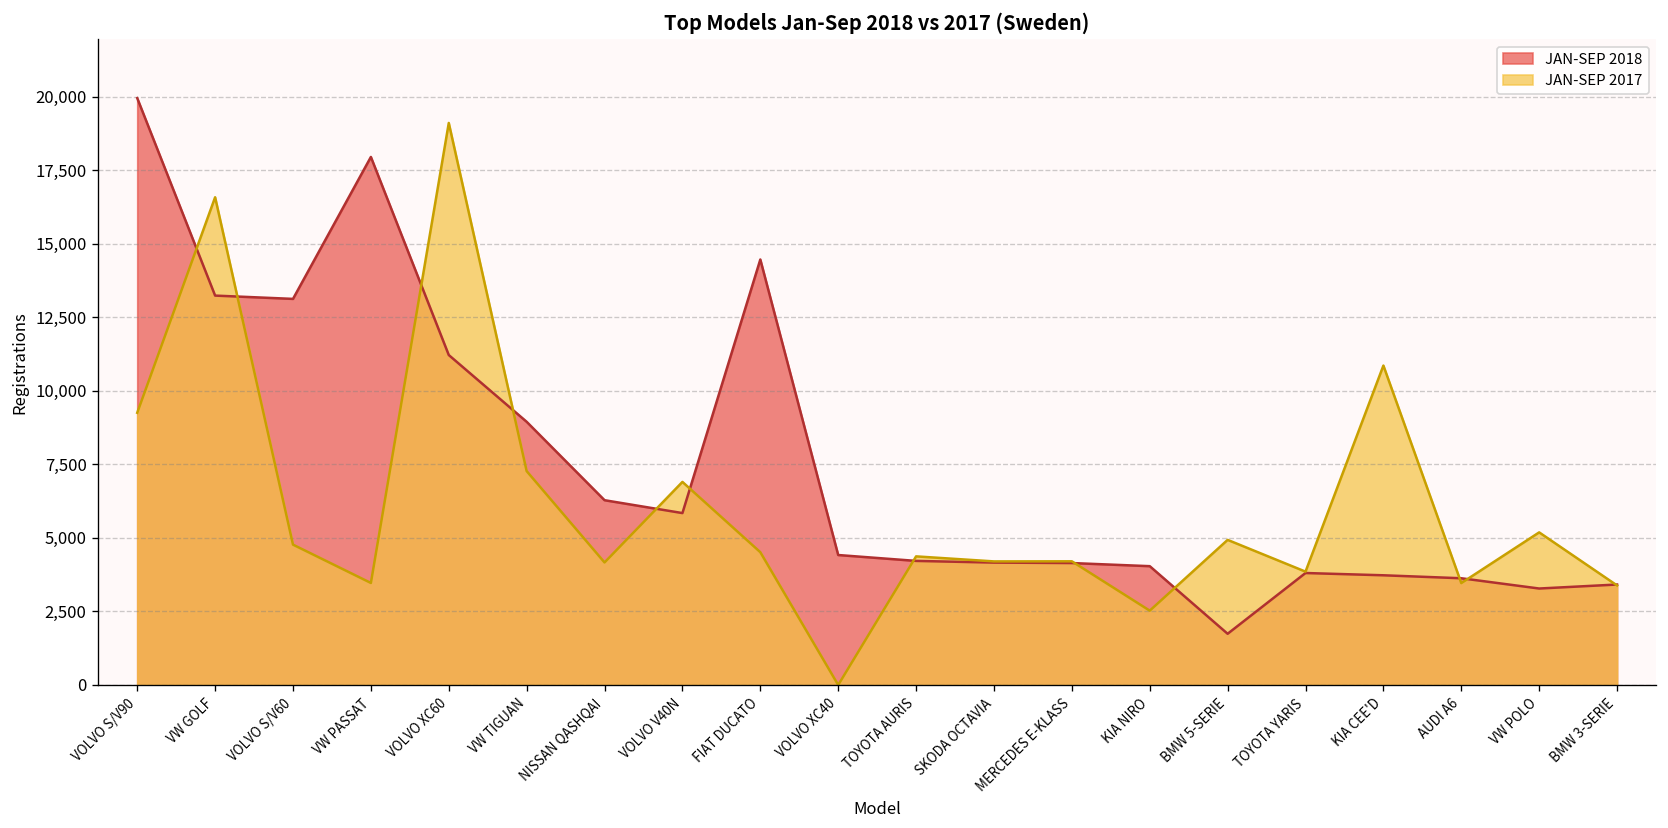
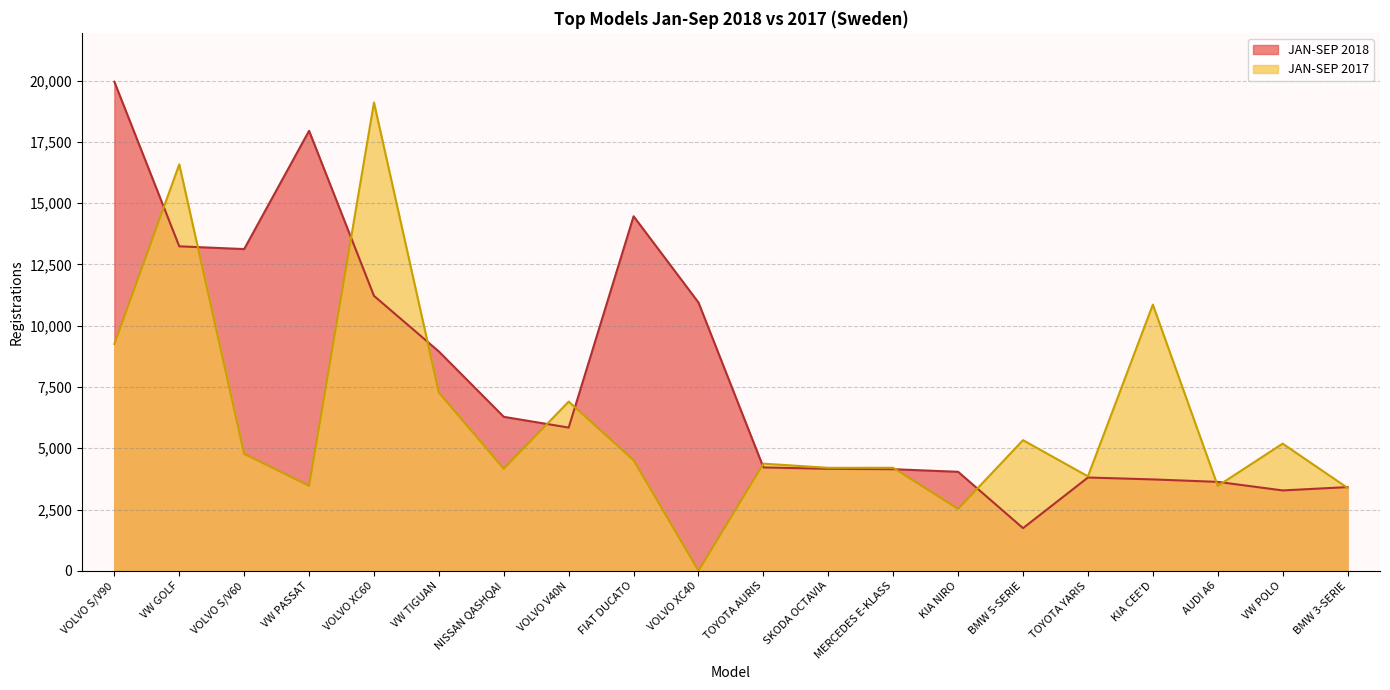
JAN-SEP 2018, VOLVO XC40: 4,400 -> 10,900
JAN-SEP 2017, BMW 5-SERIE: 4,900 -> 5,300
